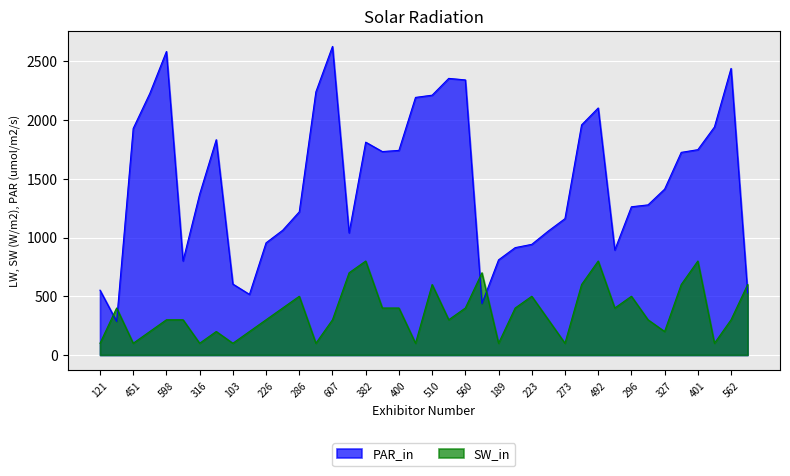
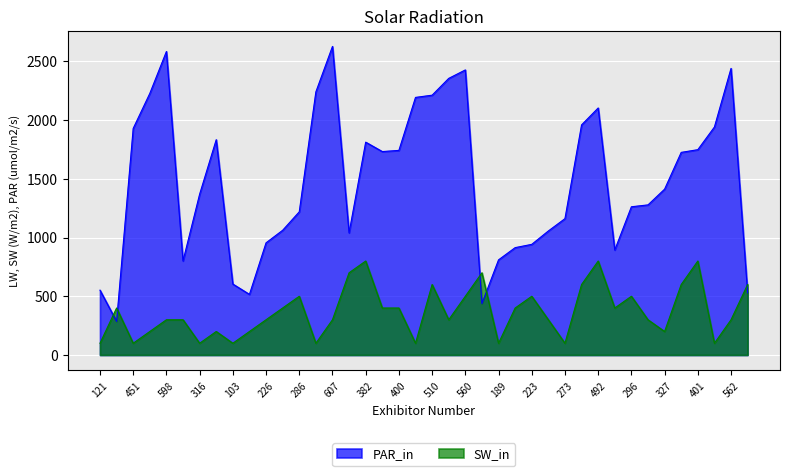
PAR_in, 560: 2340 -> 2430
SW_in, 560: 400 -> 500
